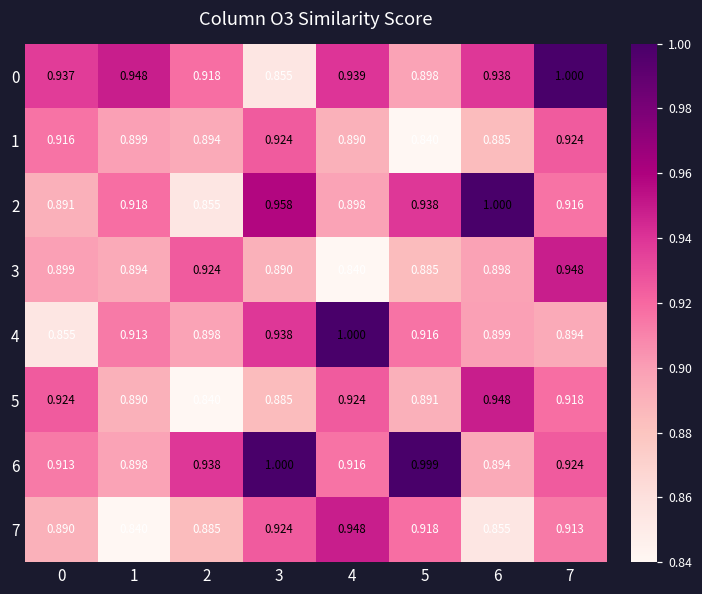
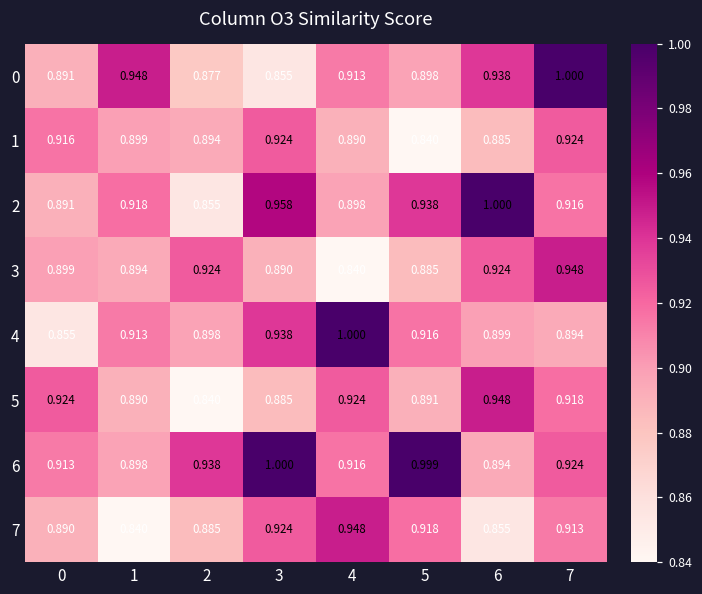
0, 0: 0.937 -> 0.891
0, 2: 0.918 -> 0.877
0, 4: 0.939 -> 0.913
3, 6: 0.898 -> 0.924
